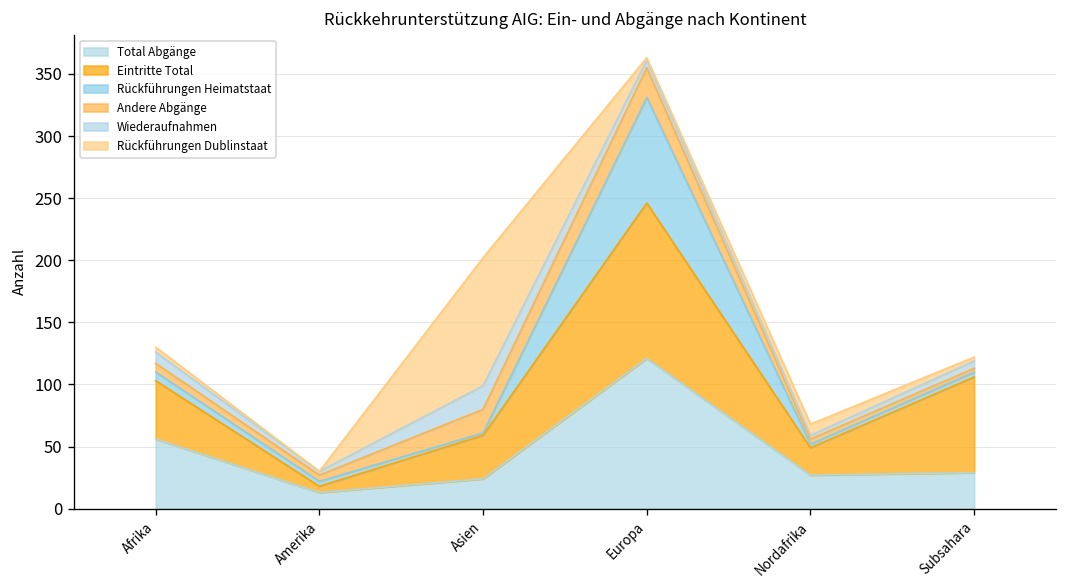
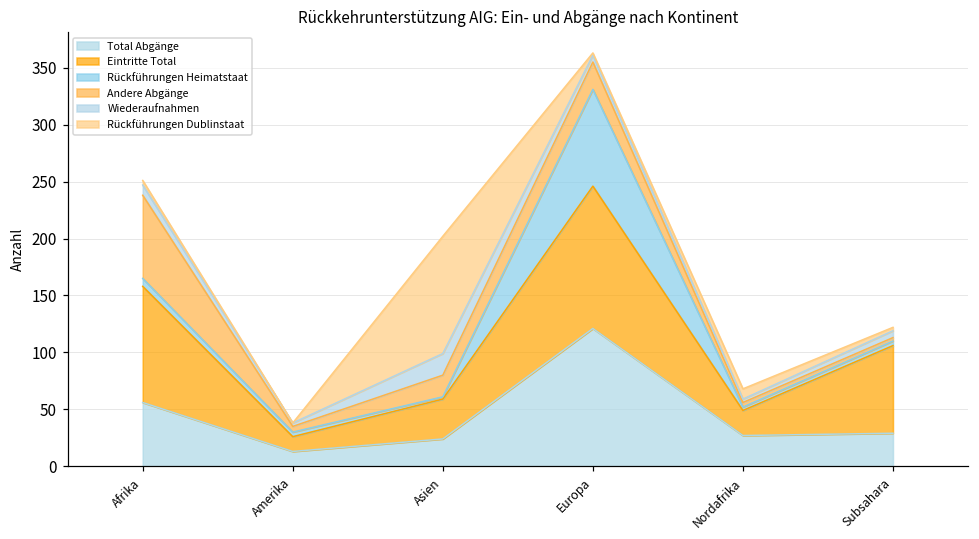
Eintritte Total, Afrika: 47 -> 102
Andere Abgänge, Afrika: 7 -> 73
Eintritte Total, Amerika: 5 -> 13
